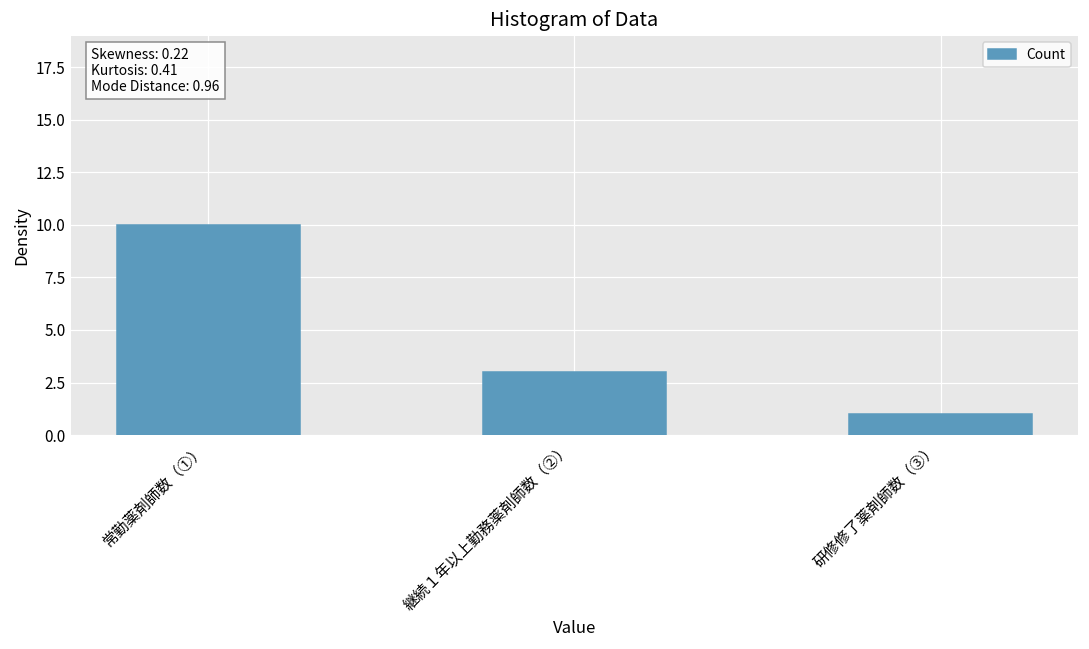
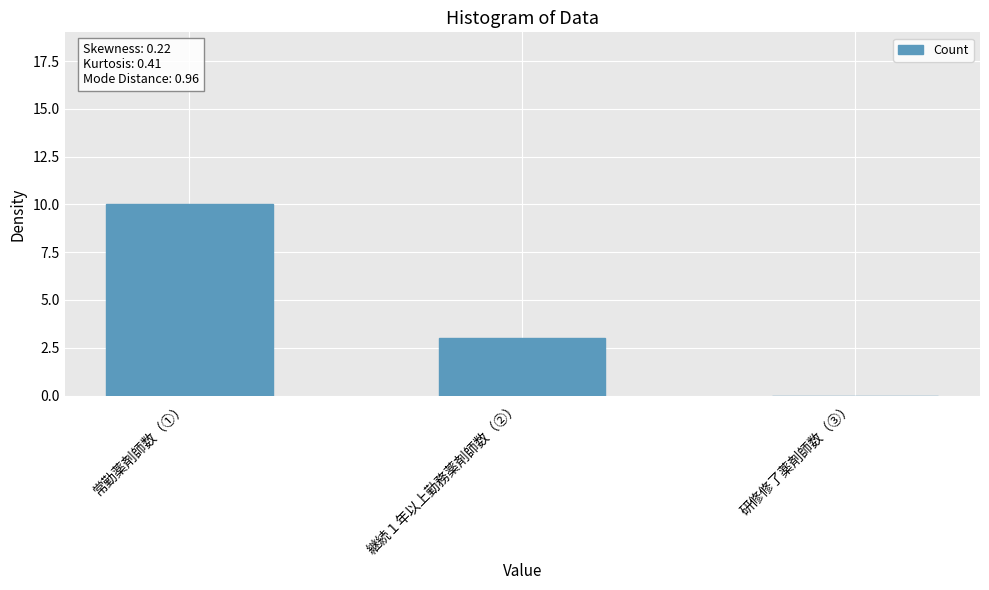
研修修了薬剤師数（③）: 1 -> 0
